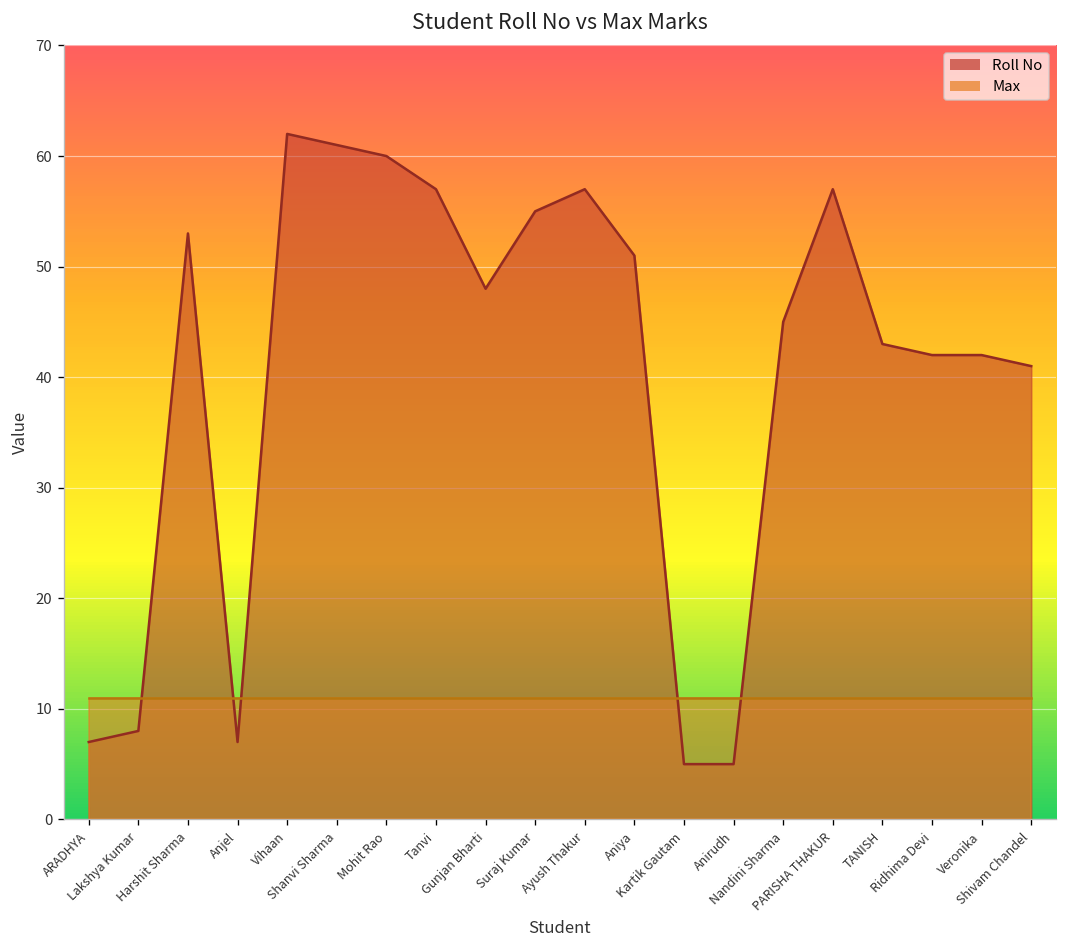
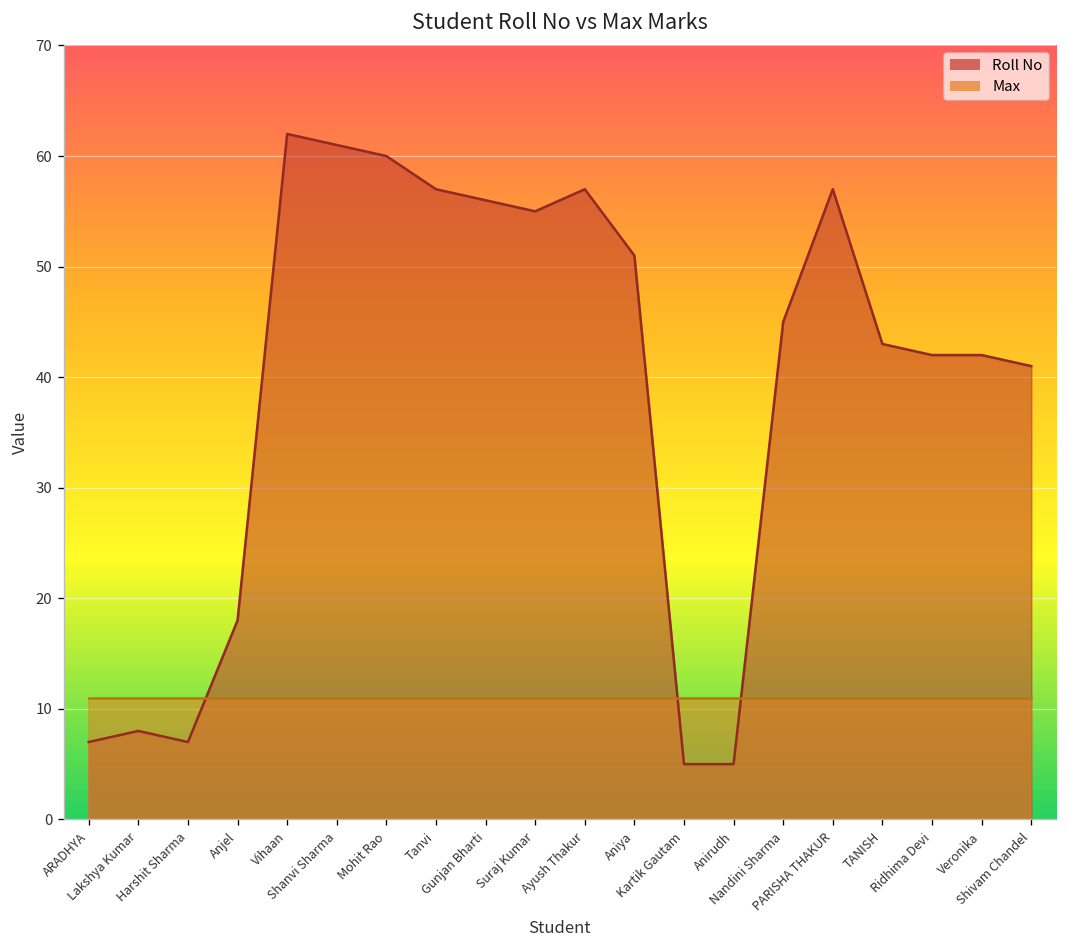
Roll No, Harshit Sharma: 53 -> 7
Roll No, Anjel: 7 -> 18
Roll No, Gunjan Bharti: 48 -> 56
